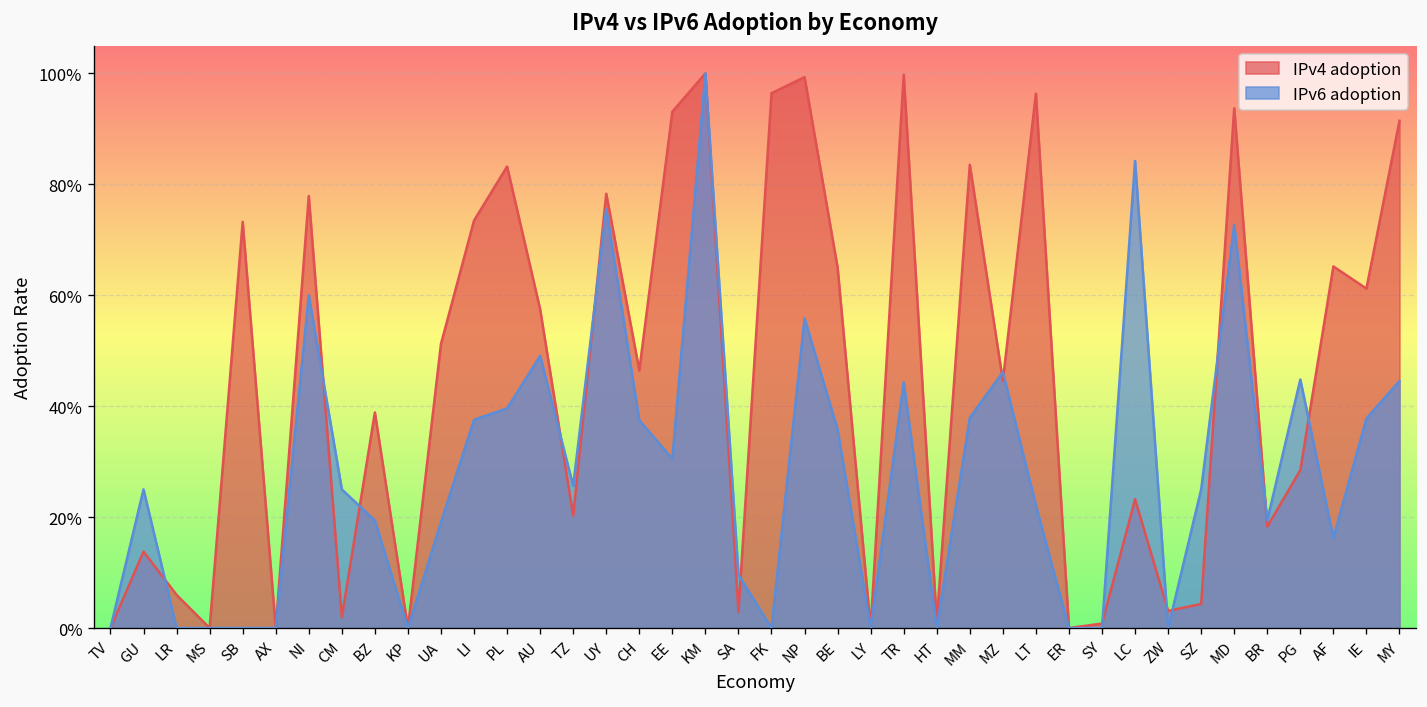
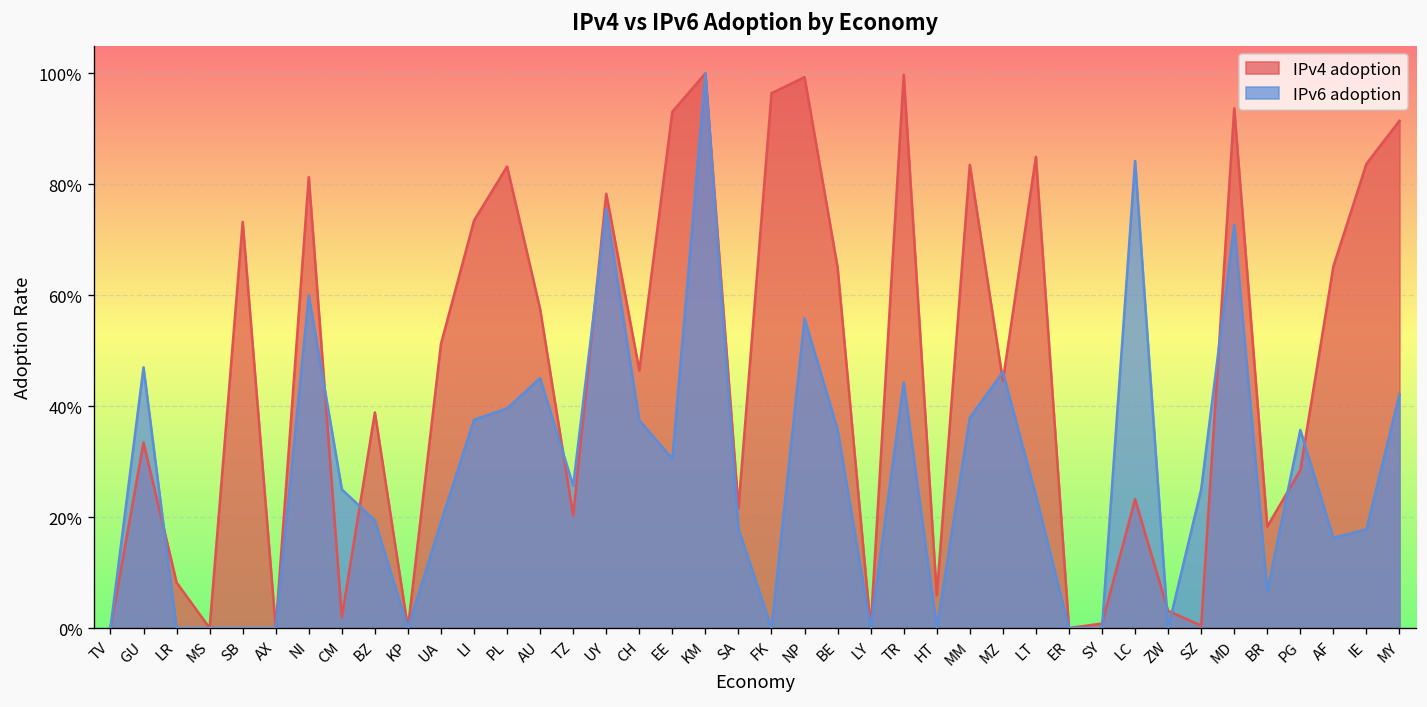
IPv4 adoption, GU: 14% -> 33%
IPv6 adoption, GU: 25% -> 47%
IPv4 adoption, LR: 6% -> 8%
IPv4 adoption, NI: 78% -> 81%
IPv6 adoption, AU: 49% -> 45%
IPv4 adoption, SA: 3% -> 22%
IPv6 adoption, SA: 10% -> 18%
IPv4 adoption, HT: 1% -> 6%
IPv4 adoption, LT: 96% -> 85%
IPv6 adoption, LT: 22% -> 24%
IPv4 adoption, SZ: 4% -> 0%
IPv6 adoption, BR: 19% -> 7%
IPv6 adoption, PG: 45% -> 36%
IPv4 adoption, IE: 61% -> 84%
IPv6 adoption, IE: 38% -> 18%
IPv6 adoption, MY: 45% -> 42%
